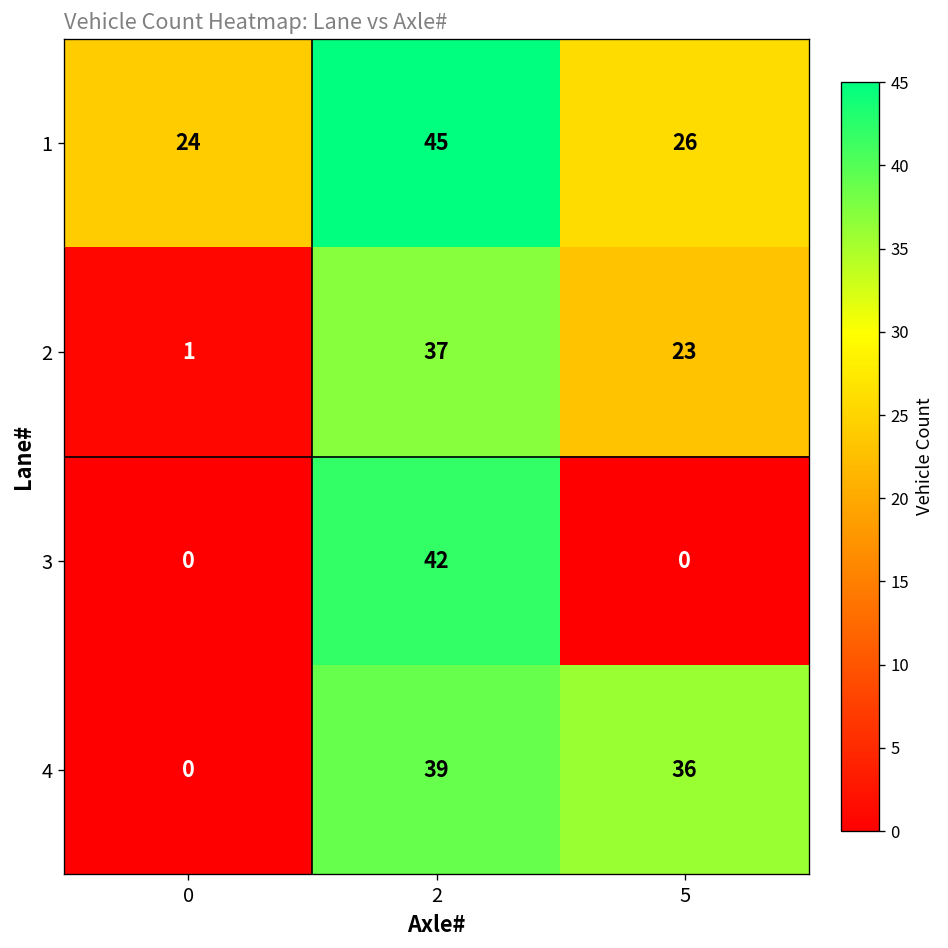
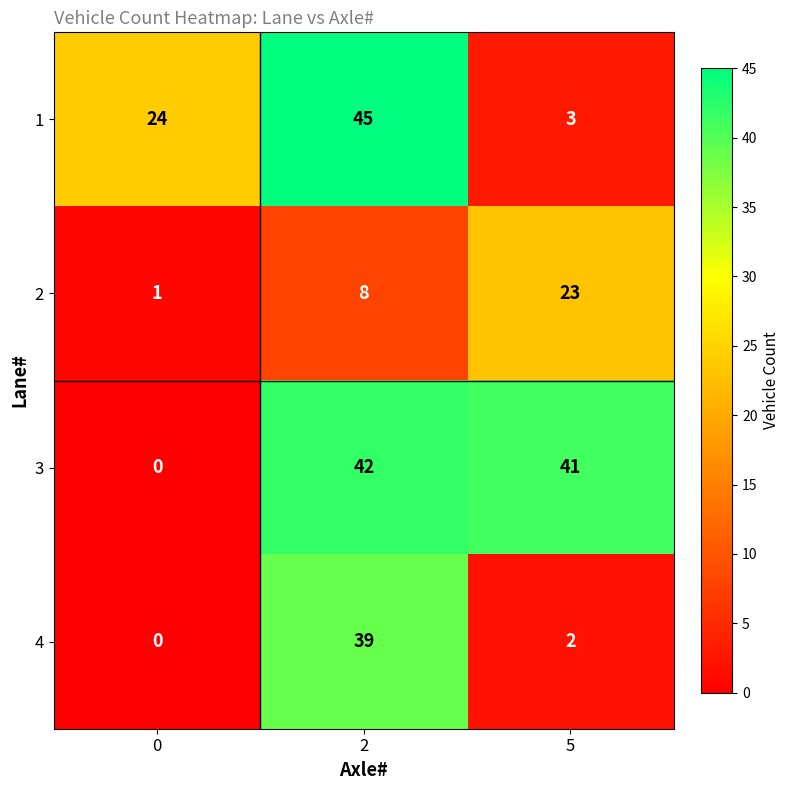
1, 5: 26 -> 3
2, 2: 37 -> 8
3, 5: 0 -> 41
4, 5: 36 -> 2
